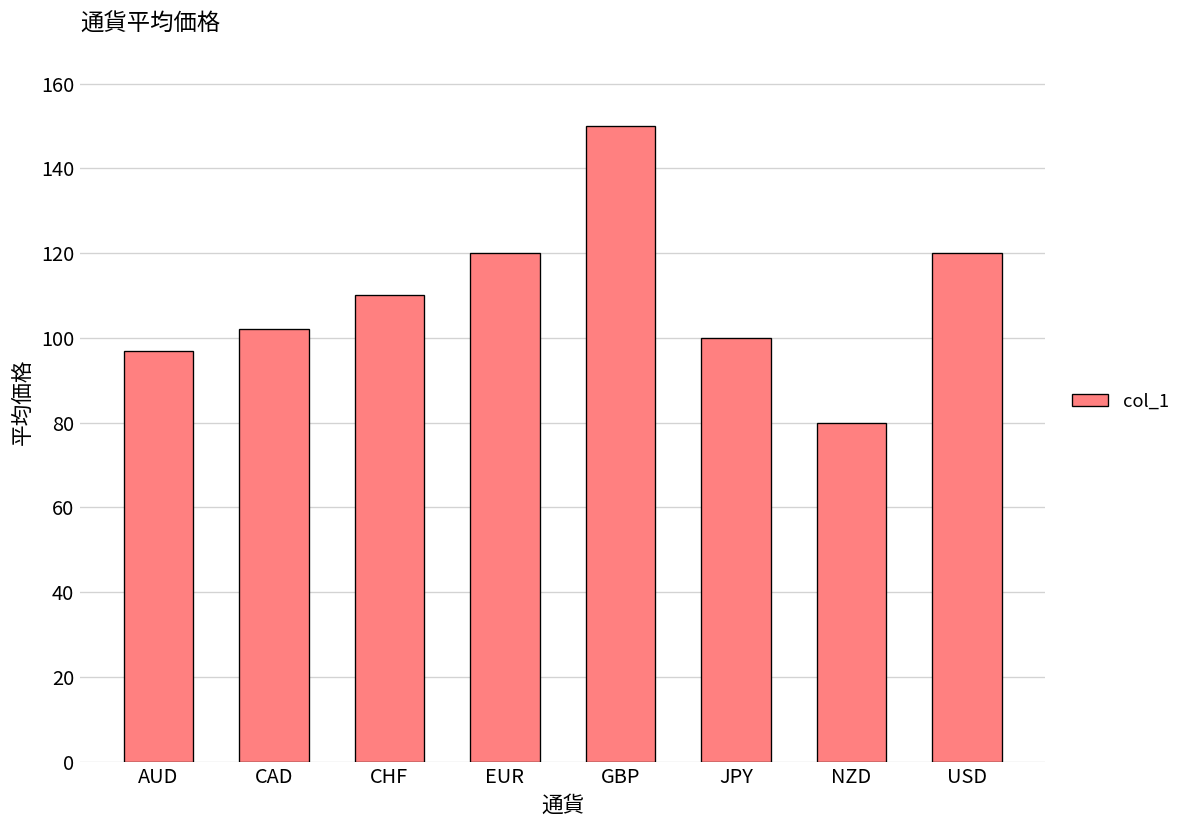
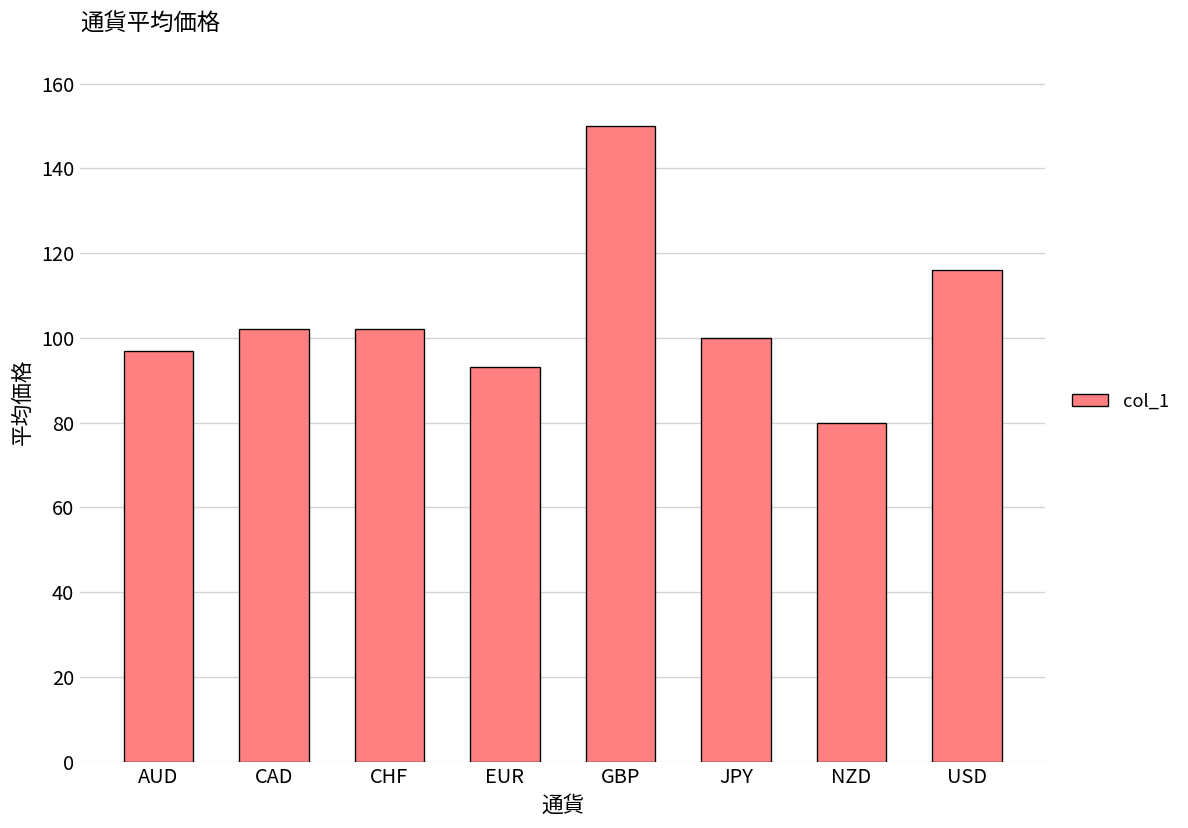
CHF: 110 -> 102
EUR: 120 -> 93
USD: 120 -> 116
